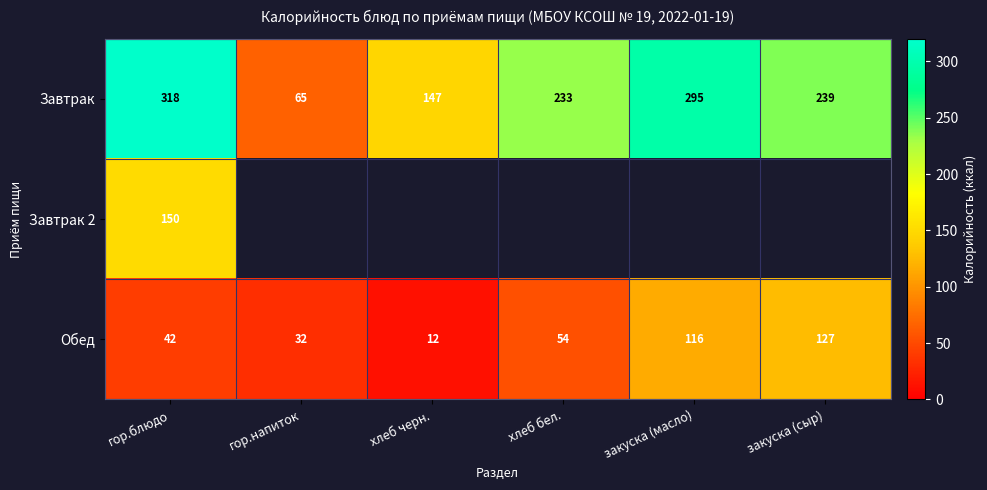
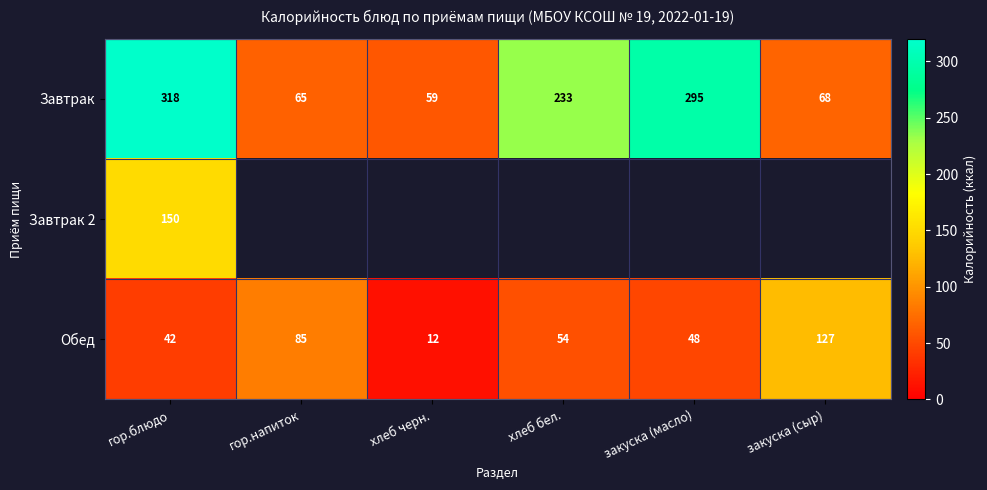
Завтрак, хлеб черн.: 147 -> 59
Завтрак, закуска (сыр): 239 -> 68
Обед, гор.напиток: 32 -> 85
Обед, закуска (масло): 116 -> 48
